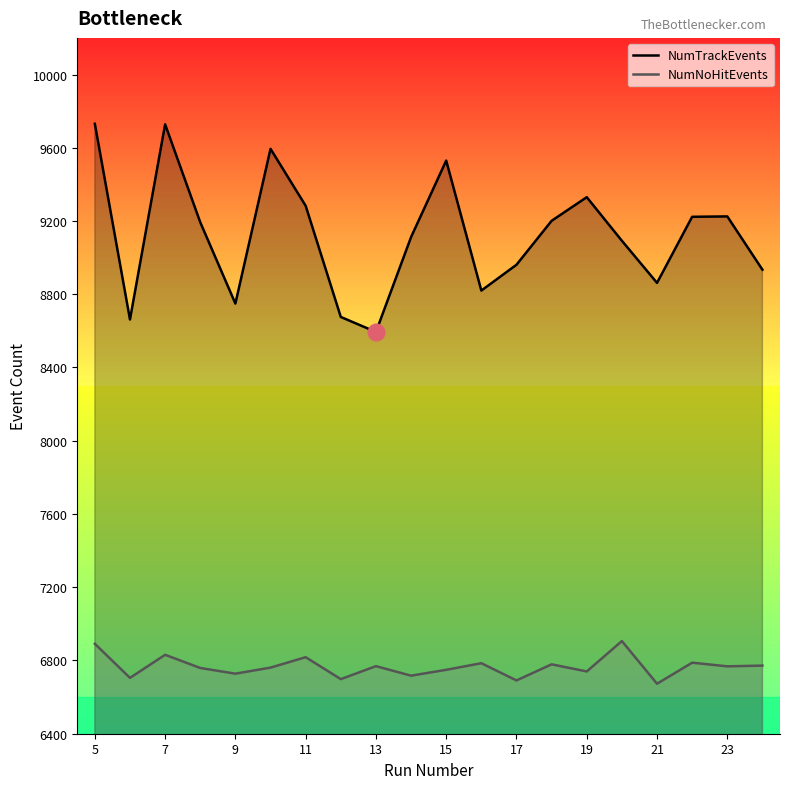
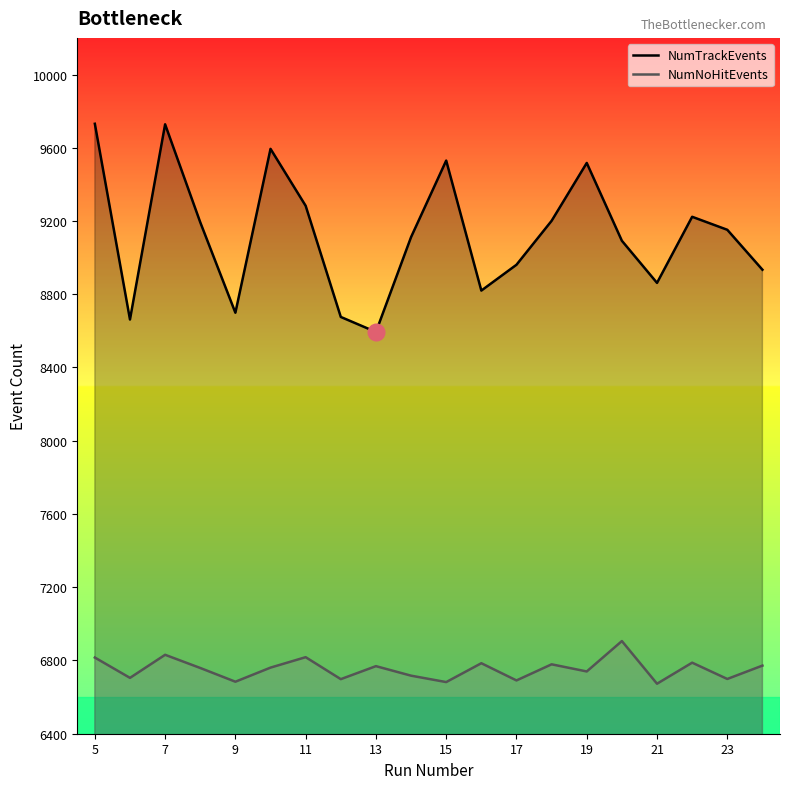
NumNoHitEvents, 5: 6890 -> 6820
NumTrackEvents, 9: 8750 -> 8700
NumNoHitEvents, 9: 6730 -> 6680
NumNoHitEvents, 15: 6750 -> 6680
NumTrackEvents, 19: 9330 -> 9520
NumTrackEvents, 23: 9230 -> 9150
NumNoHitEvents, 23: 6770 -> 6700
